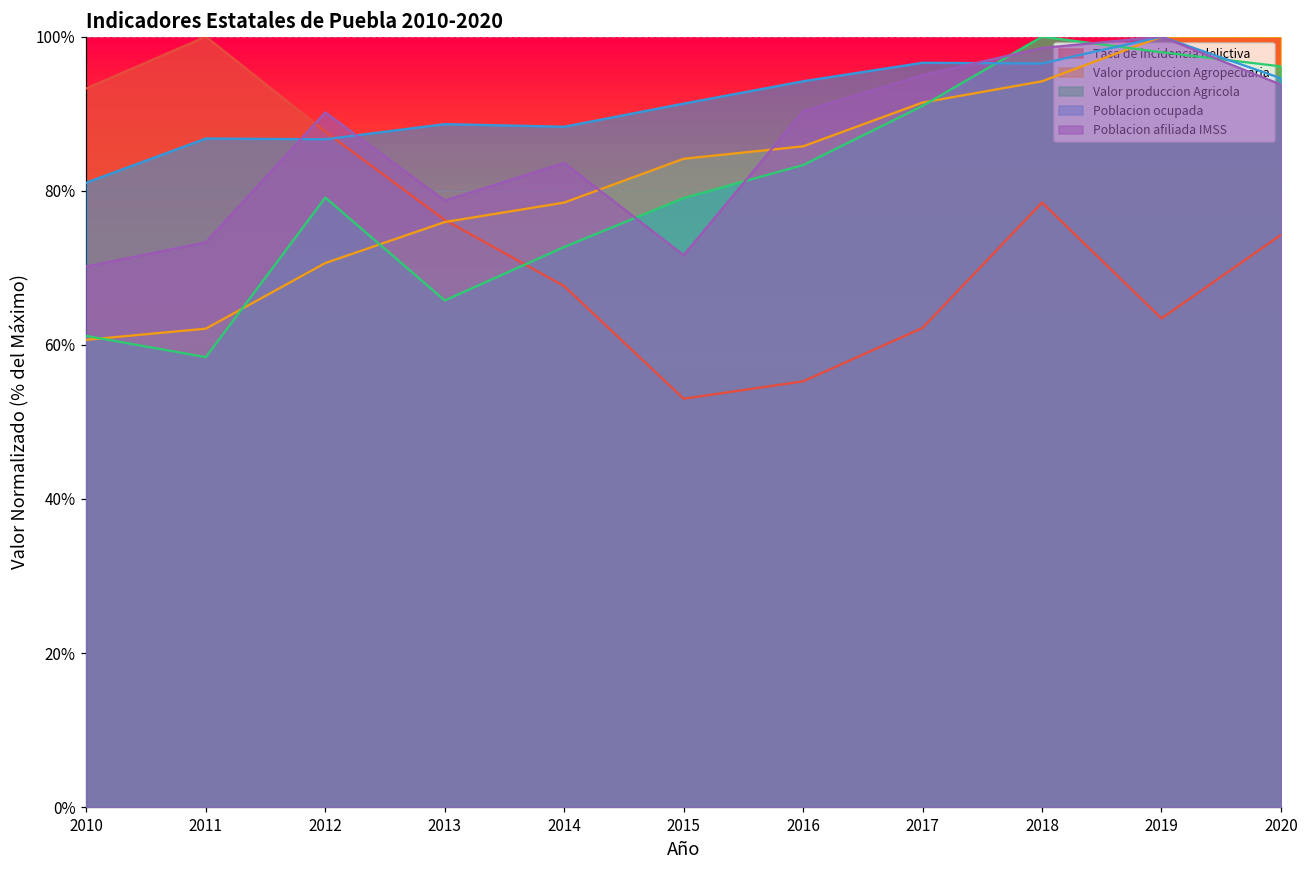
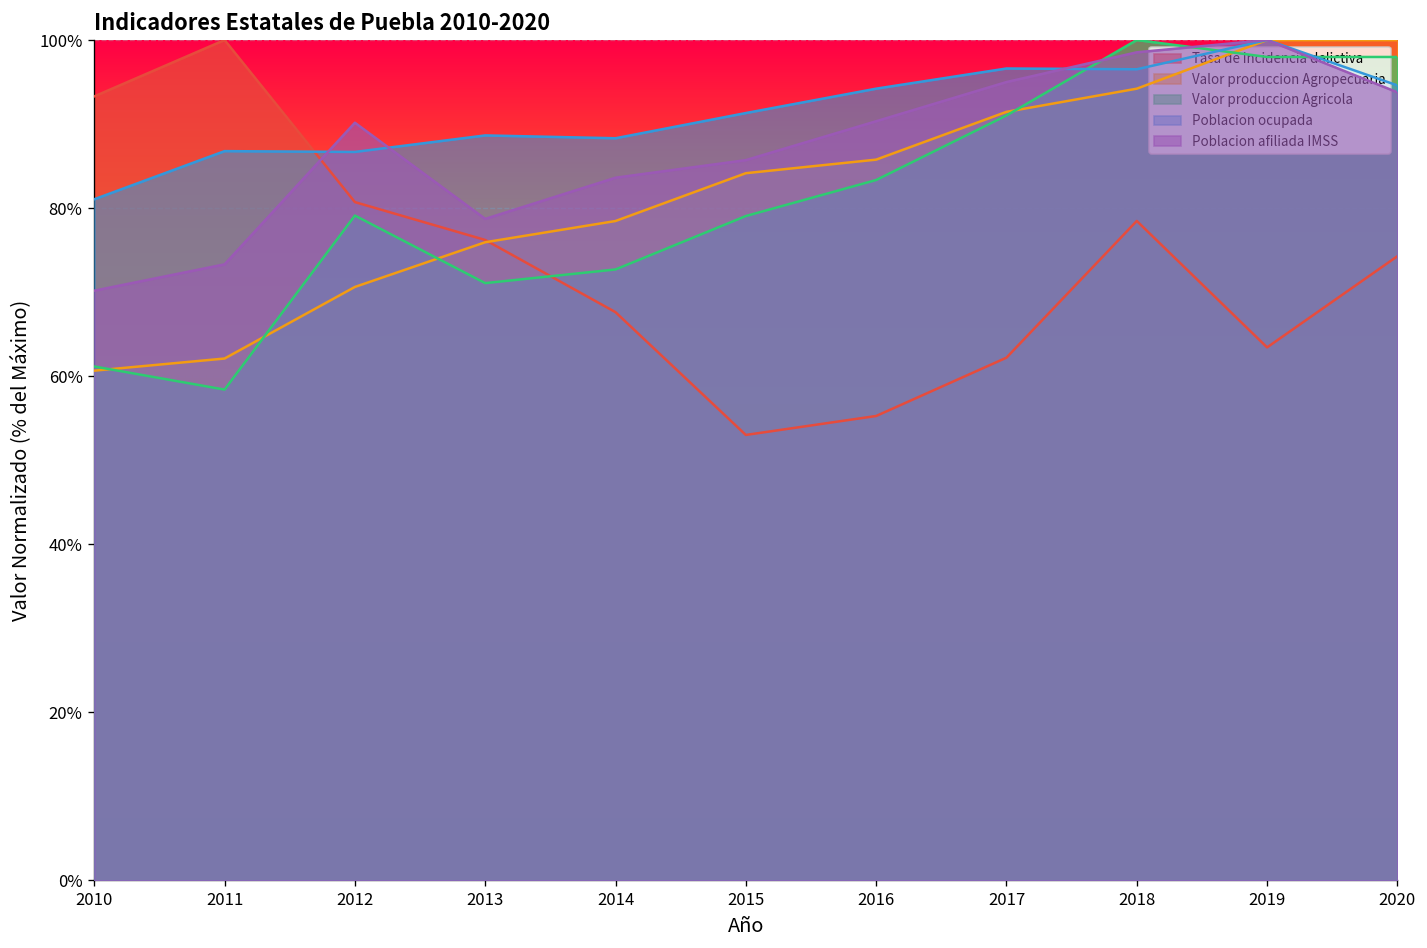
Tasa de incidencia delictiva, 2012: 88% -> 81%
Valor produccion Agricola, 2013: 66% -> 71%
Poblacion afiliada IMSS, 2015: 72% -> 86%
Valor produccion Agricola, 2020: 96% -> 98%
